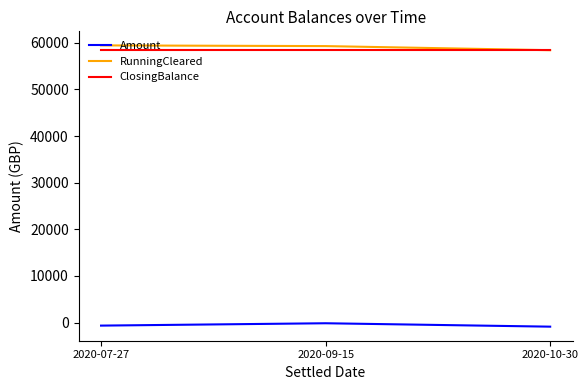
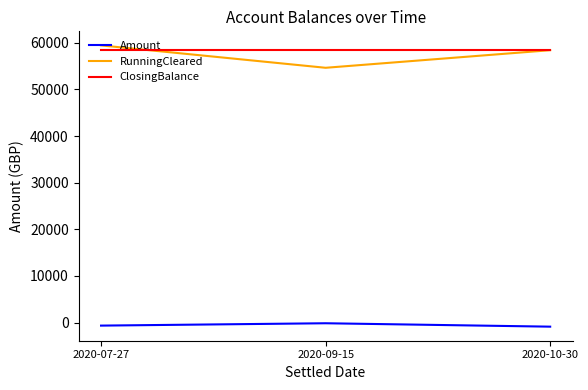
RunningCleared, 2020-09-15: 59000 -> 55000
